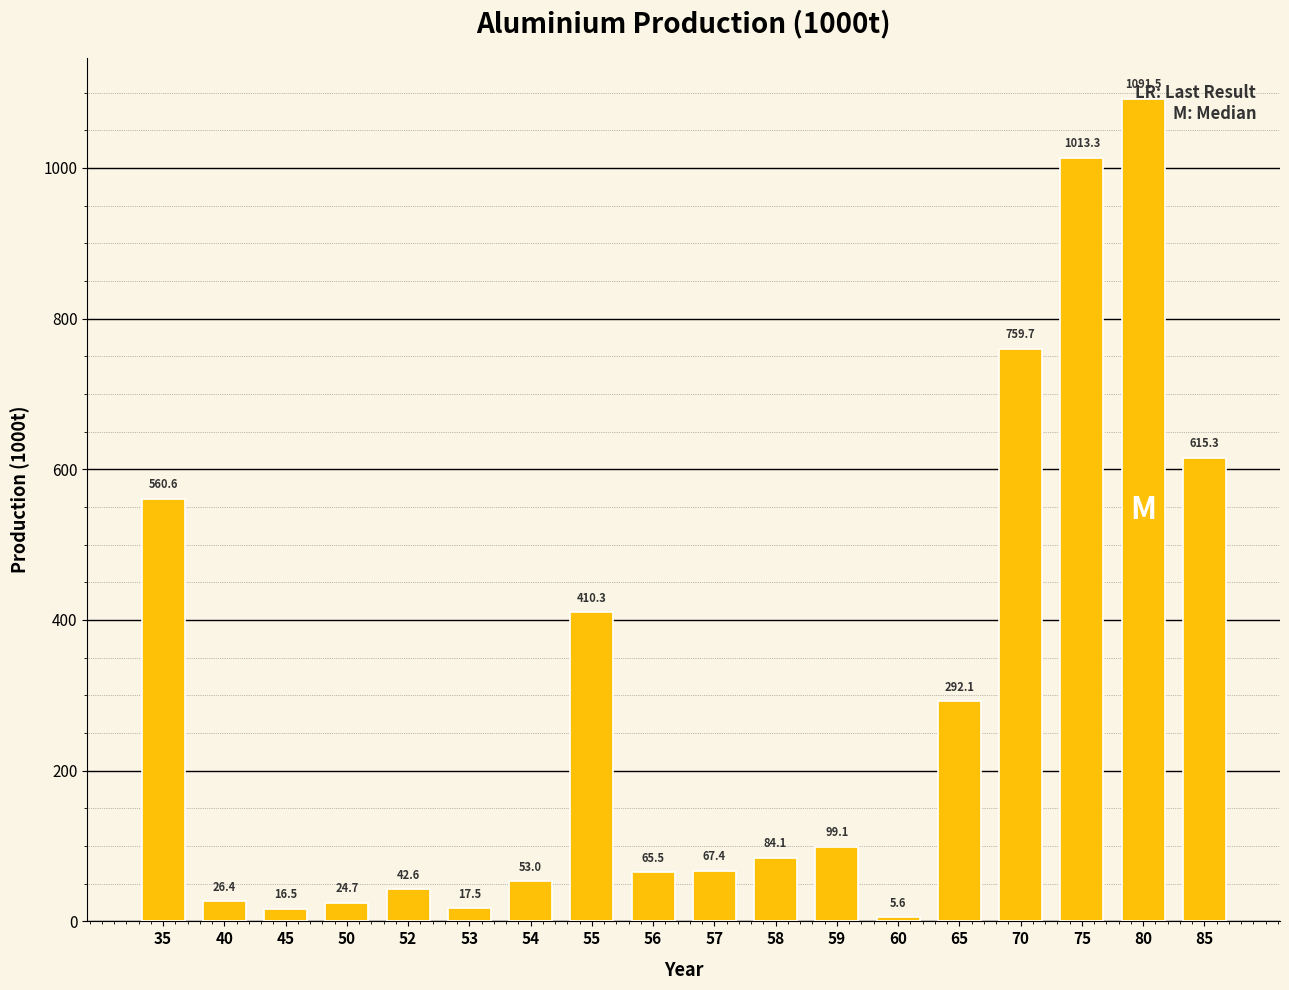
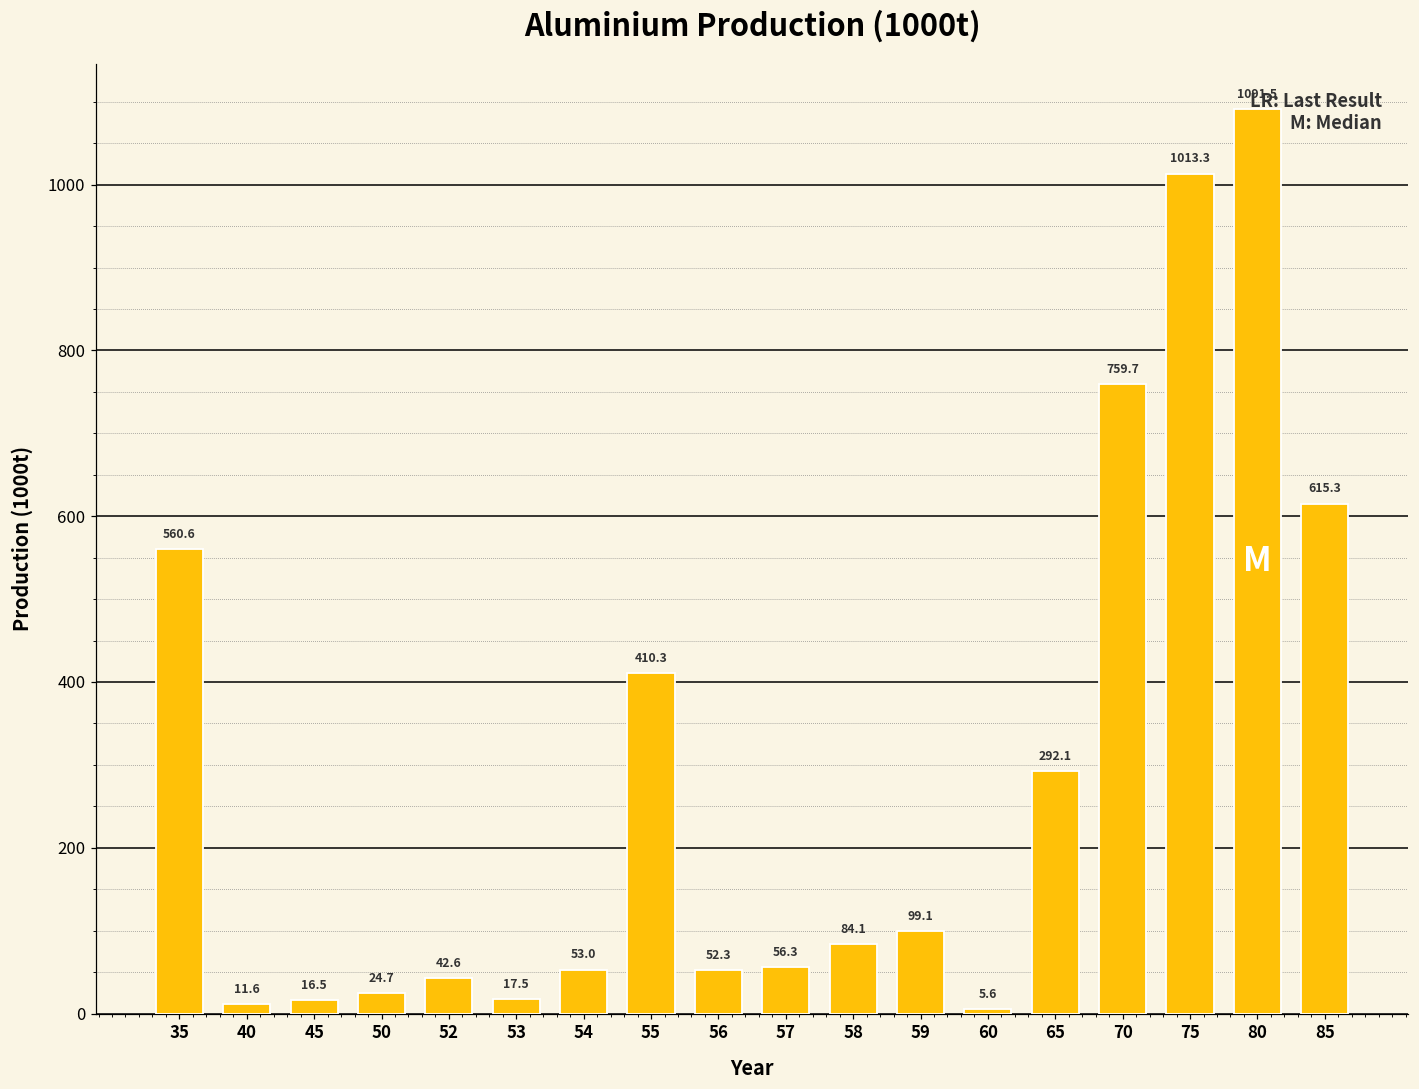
40: 26.4 -> 11.6
56: 65.5 -> 52.3
57: 67.4 -> 56.3
